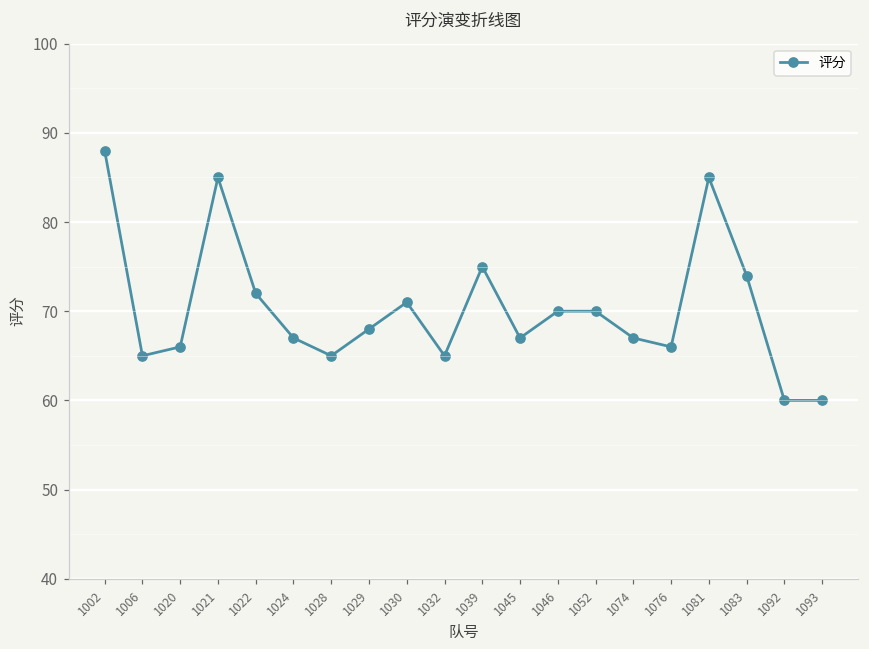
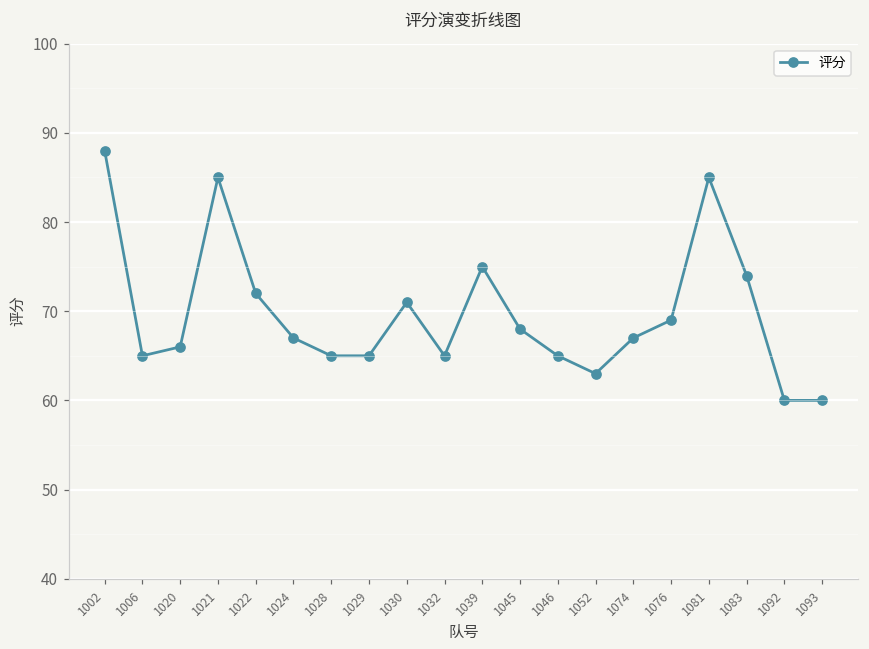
1029: 68 -> 65
1045: 67 -> 68
1046: 70 -> 65
1052: 70 -> 63
1076: 66 -> 69
